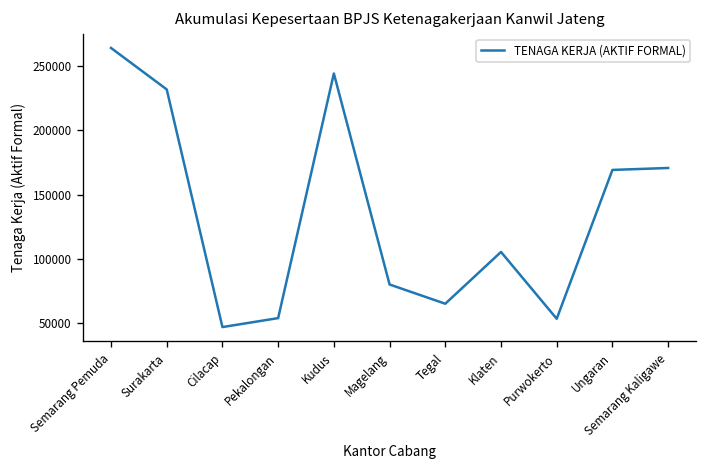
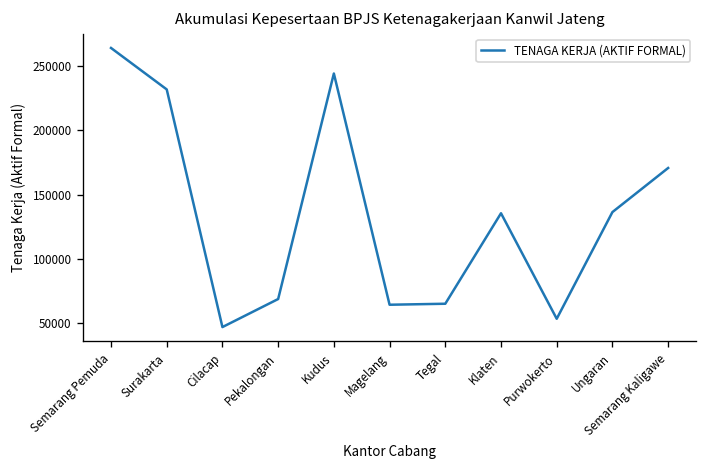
Pekalongan: 54000 -> 69000
Magelang: 80000 -> 64000
Klaten: 105000 -> 136000
Ungaran: 169000 -> 136000
